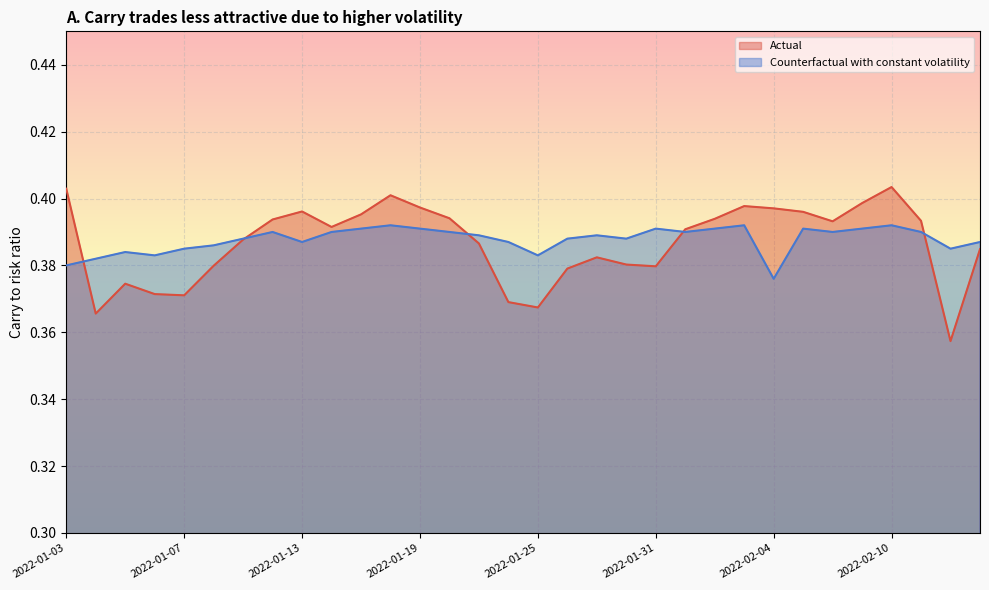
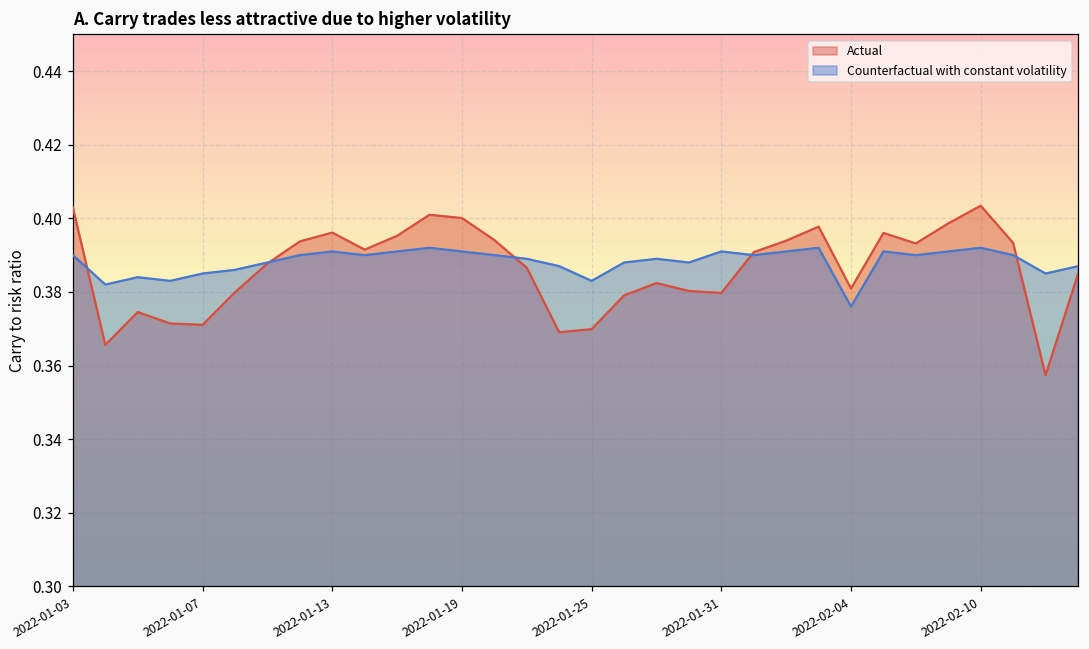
Counterfactual with constant volatility, 2022-01-03: 0.38 -> 0.39
Counterfactual with constant volatility, 2022-01-13: 0.387 -> 0.391
Actual, 2022-01-19: 0.397 -> 0.400
Actual, 2022-01-25: 0.367 -> 0.370
Actual, 2022-02-04: 0.397 -> 0.381
